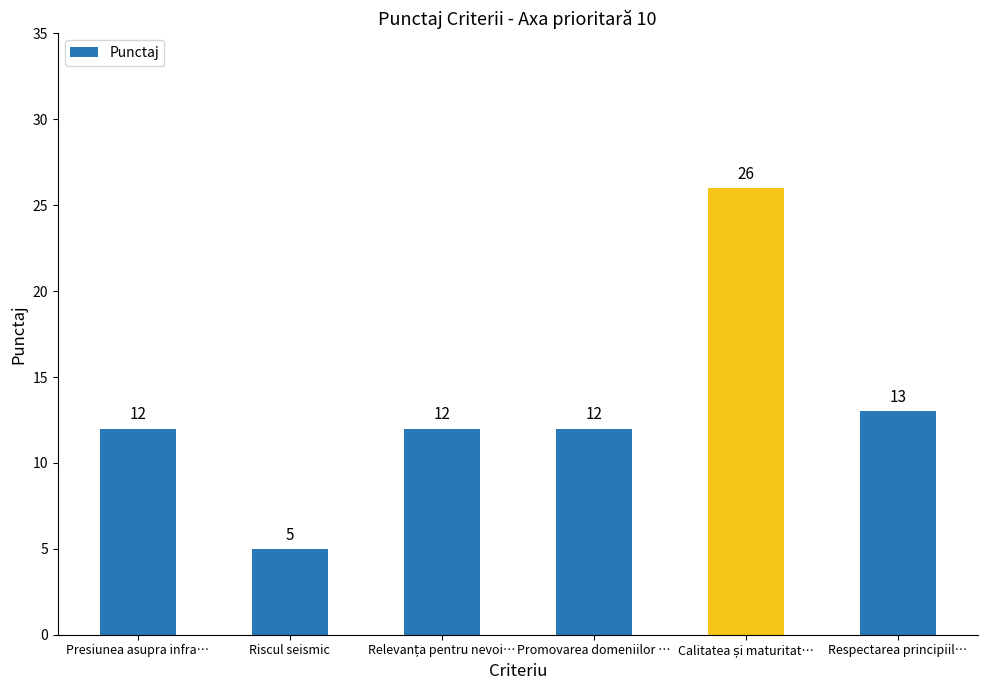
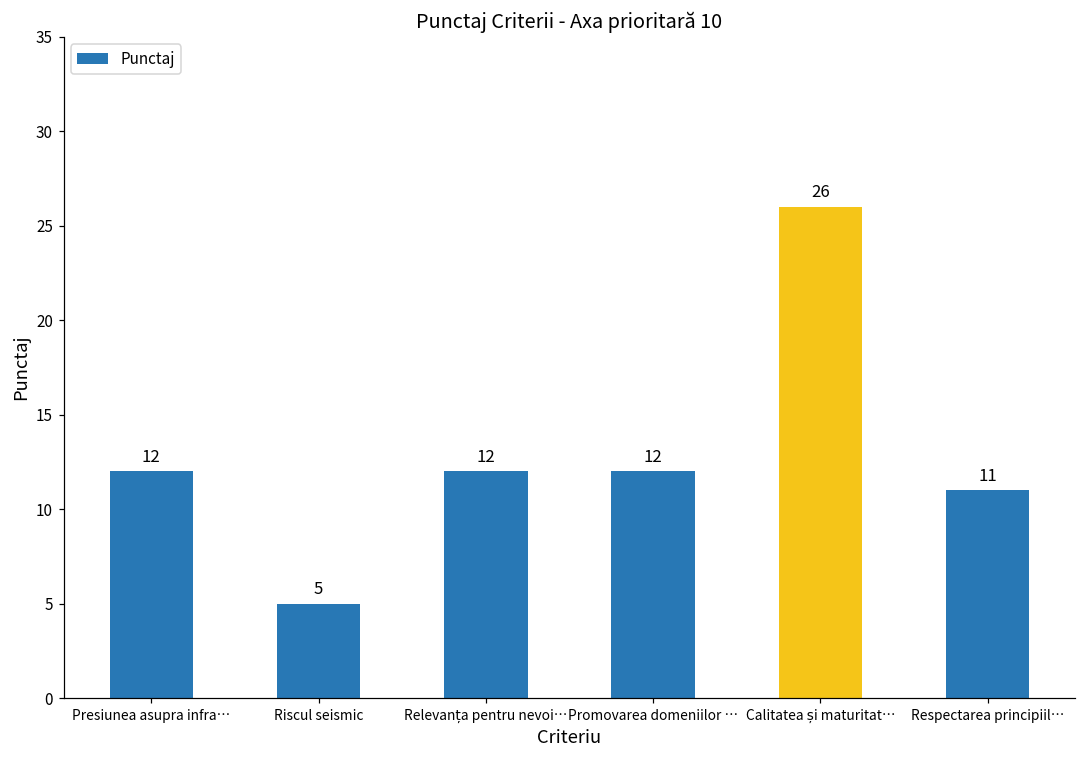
Respectarea principiil…: 13 -> 11
